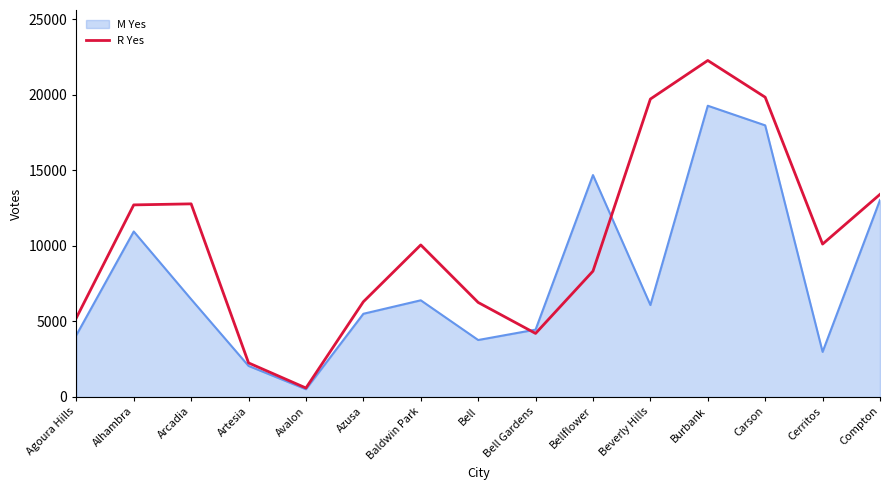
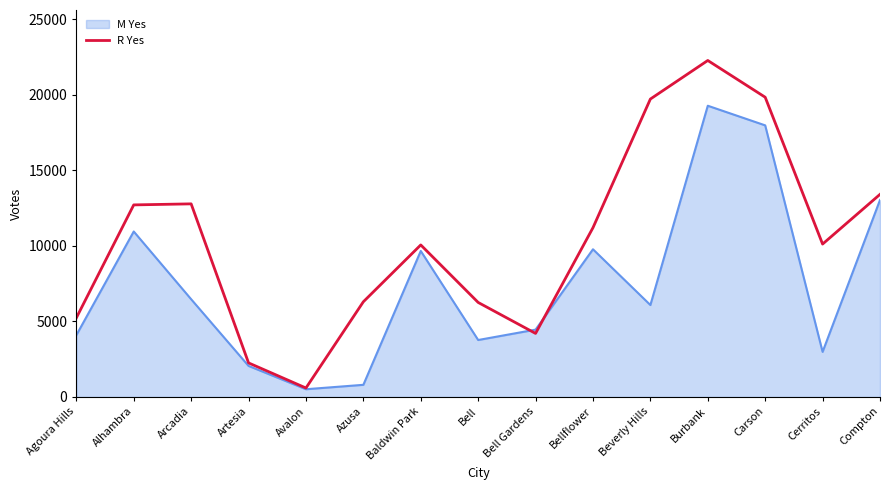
M Yes, Azusa: 5500 -> 800
M Yes, Baldwin Park: 6400 -> 9700
M Yes, Bellflower: 14700 -> 9800
R Yes, Bellflower: 8300 -> 11200
